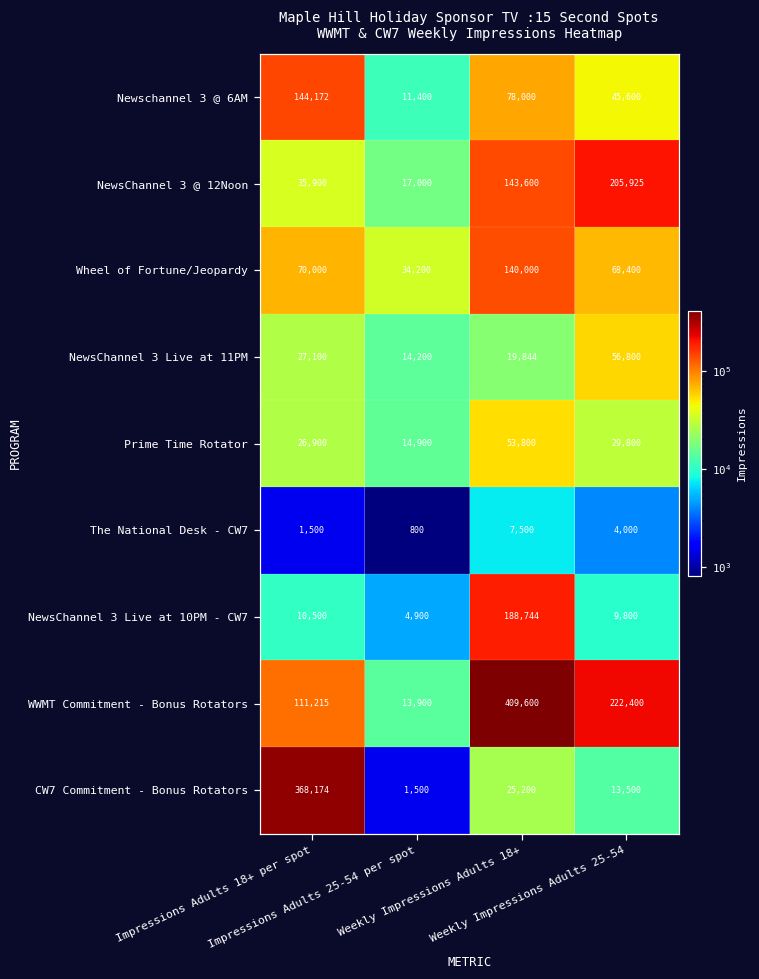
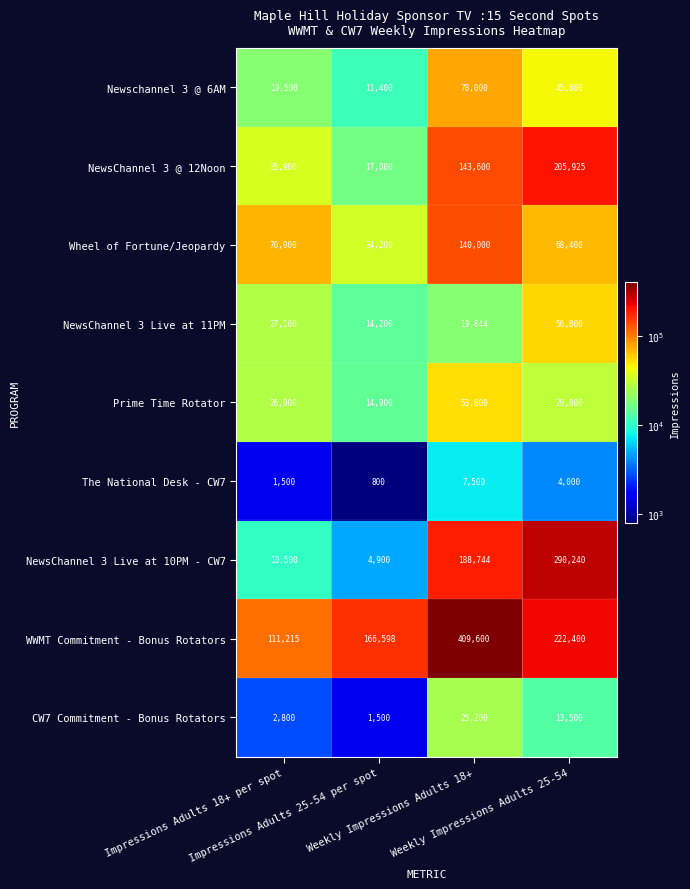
Newschannel 3 @ 6AM, Impressions Adults 18+ per spot: 144,172 -> 19,500
NewsChannel 3 Live at 10PM - CW7, Weekly Impressions Adults 25-54: 9,800 -> 290,240
WWMT Commitment - Bonus Rotators, Impressions Adults 25-54 per spot: 13,900 -> 166,598
CW7 Commitment - Bonus Rotators, Impressions Adults 18+ per spot: 368,174 -> 2,800
